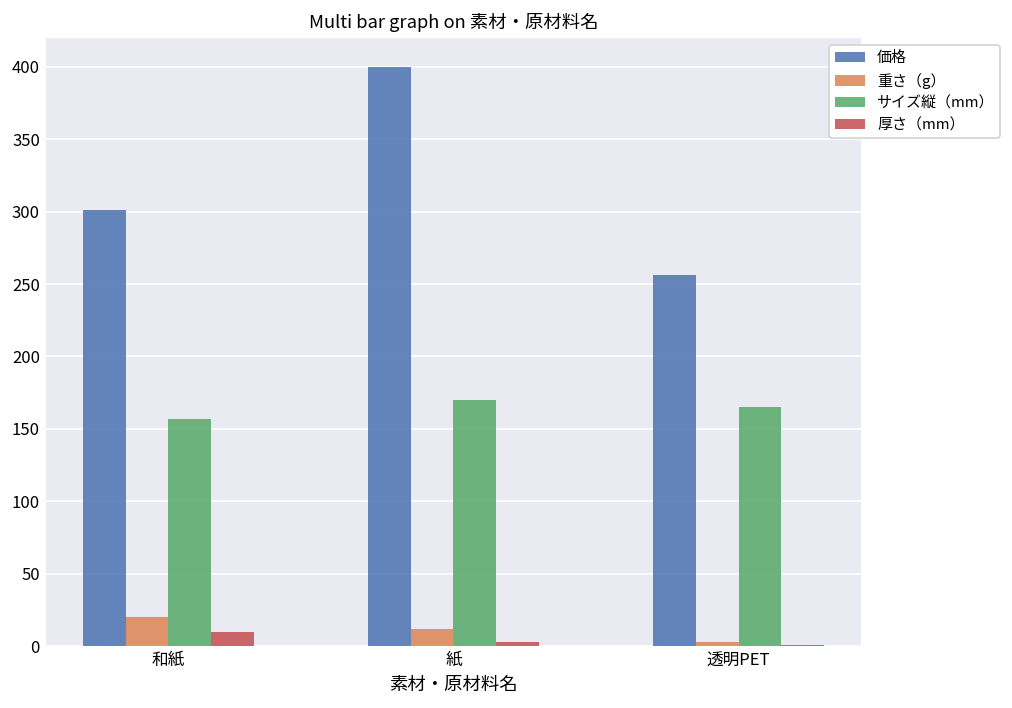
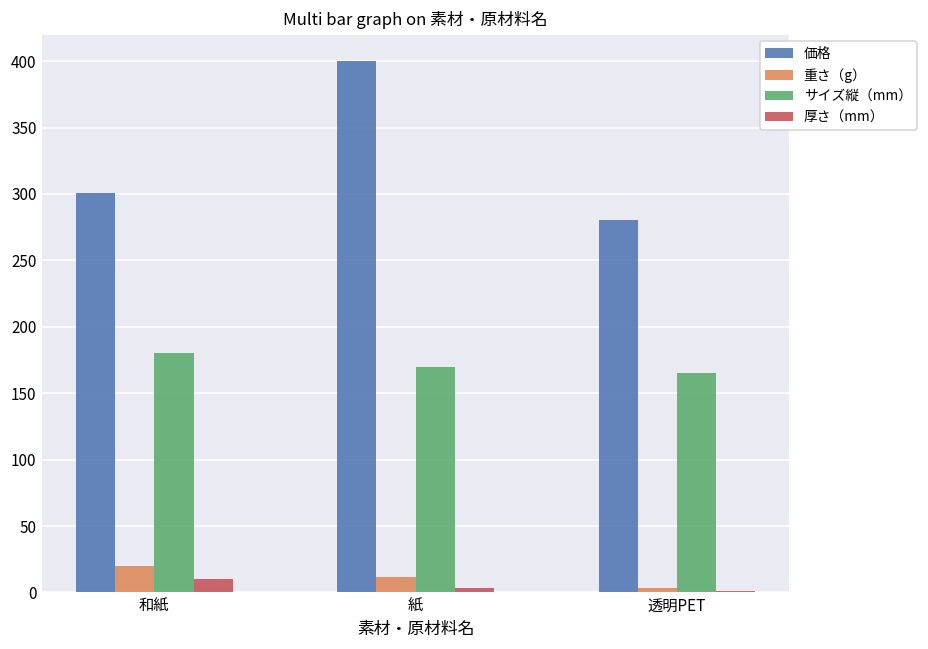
サイズ縦（mm）, 和紙: 157 -> 180
価格, 透明PET: 256 -> 280
